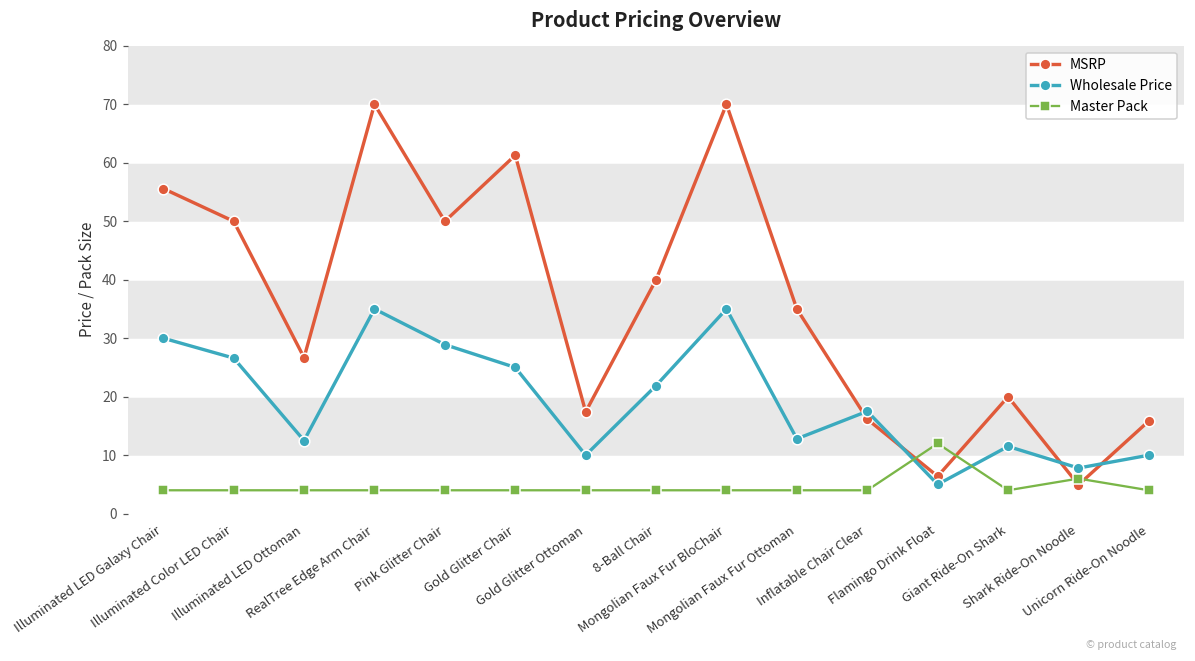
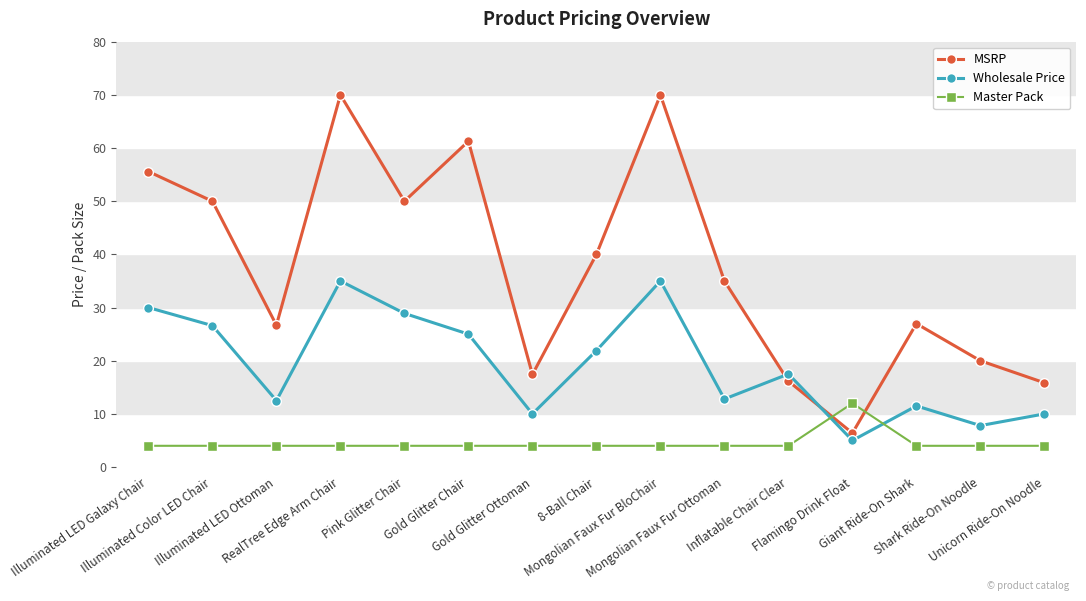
MSRP, Giant Ride-On Shark: 20 -> 27
MSRP, Shark Ride-On Noodle: 5 -> 20
Master Pack, Shark Ride-On Noodle: 6 -> 4
